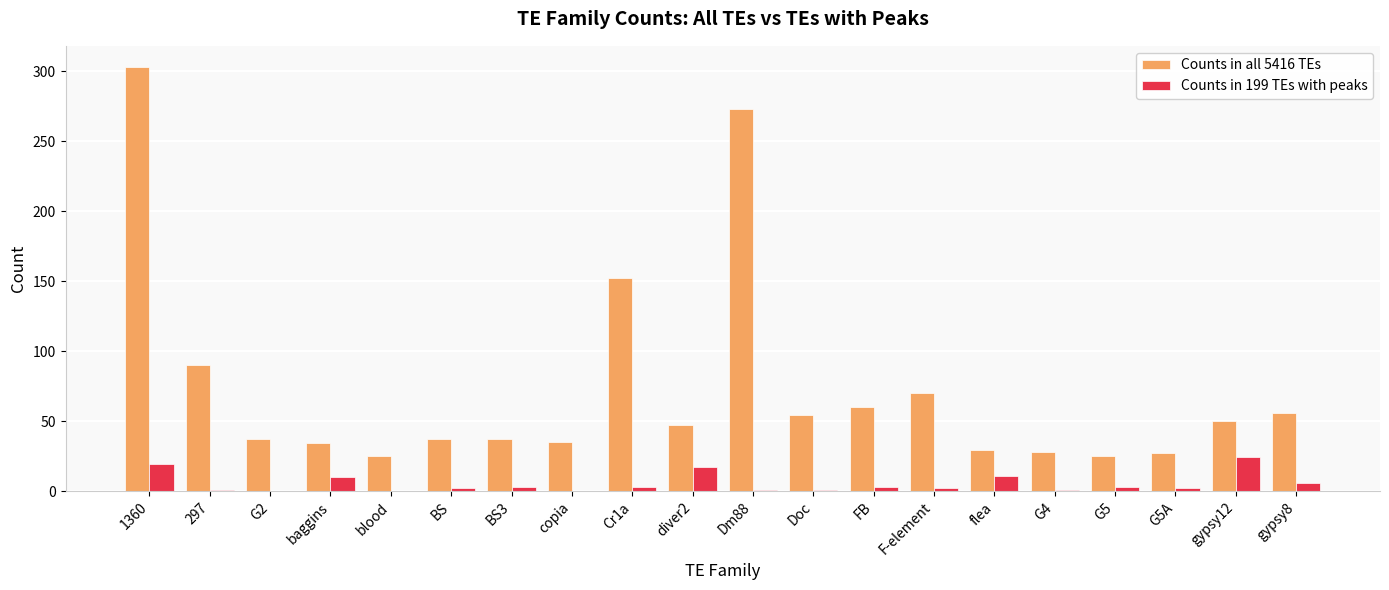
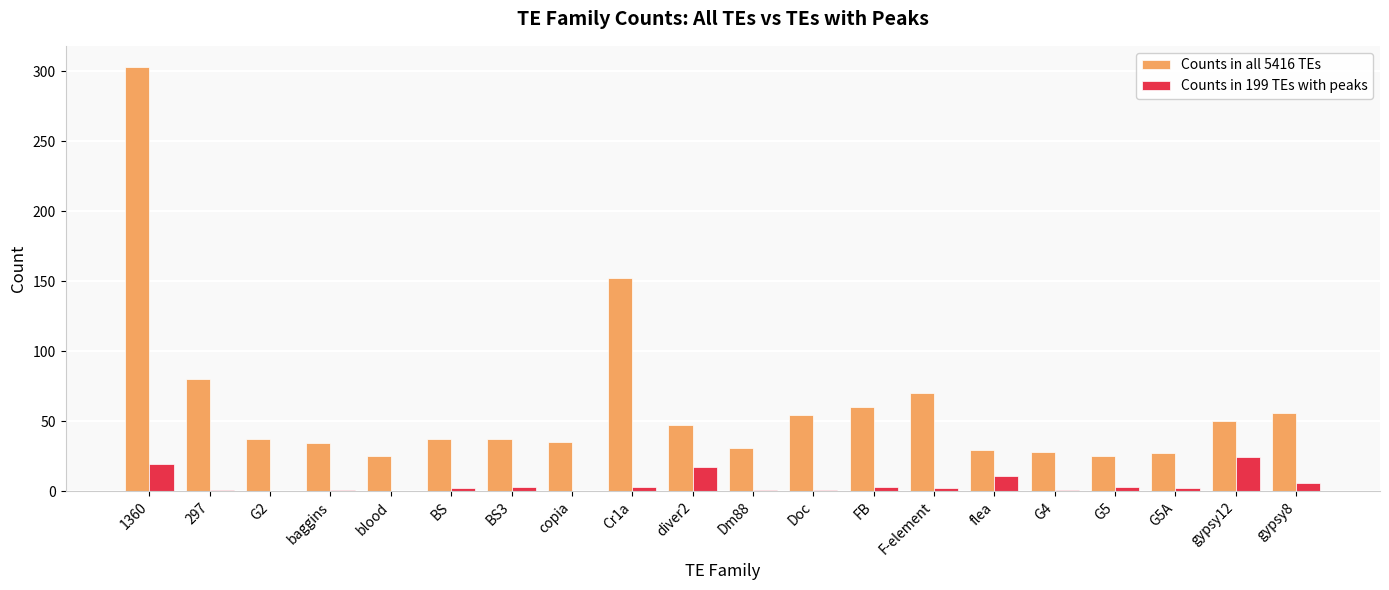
Counts in all 5416 TEs, 297: 90 -> 80
Counts in 199 TEs with peaks, baggins: 10 -> 1
Counts in all 5416 TEs, Dm88: 273 -> 31
